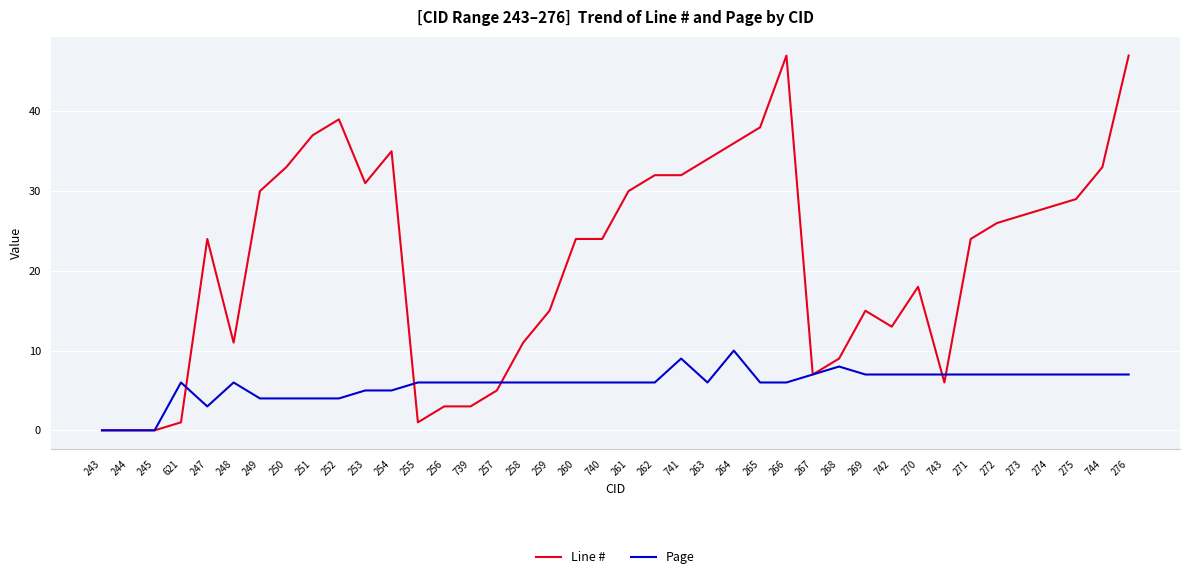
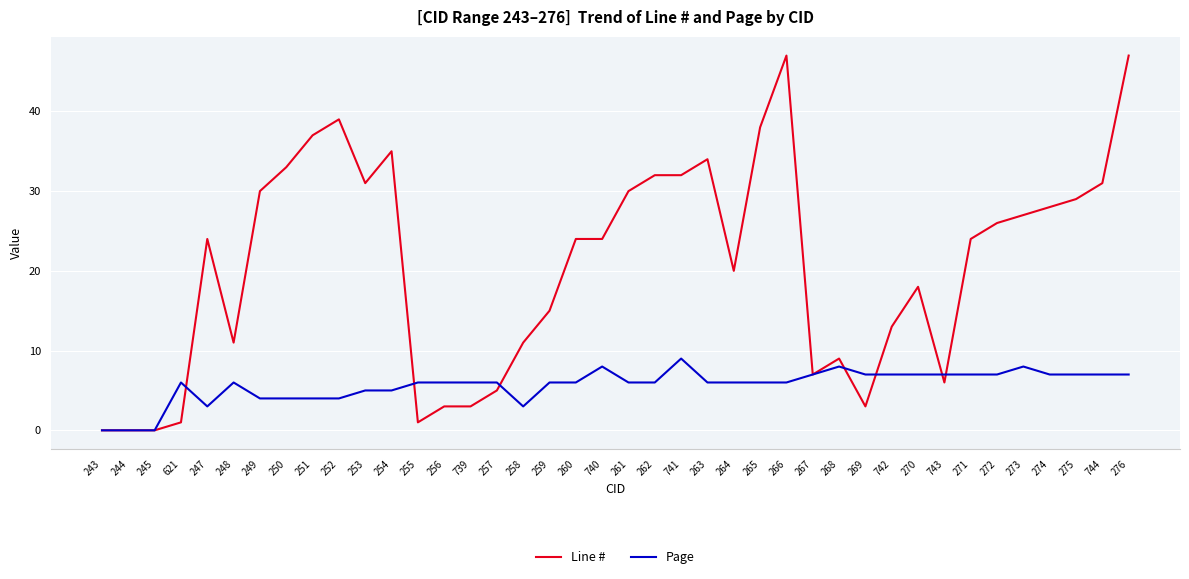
Page, 258: 6 -> 3
Page, 740: 6 -> 8
Line #, 264: 36 -> 20
Page, 264: 10 -> 6
Line #, 269: 15 -> 3
Page, 273: 7 -> 8
Line #, 744: 33 -> 31
